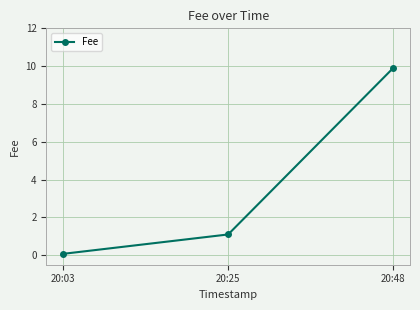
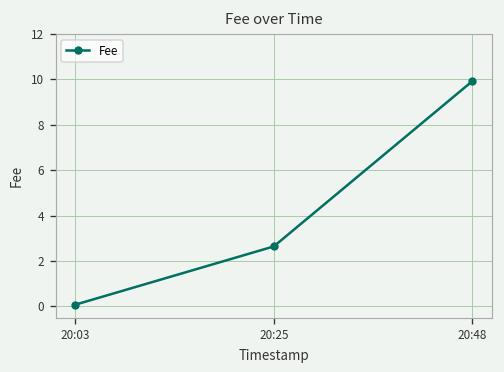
20:25: 1.1 -> 2.6
